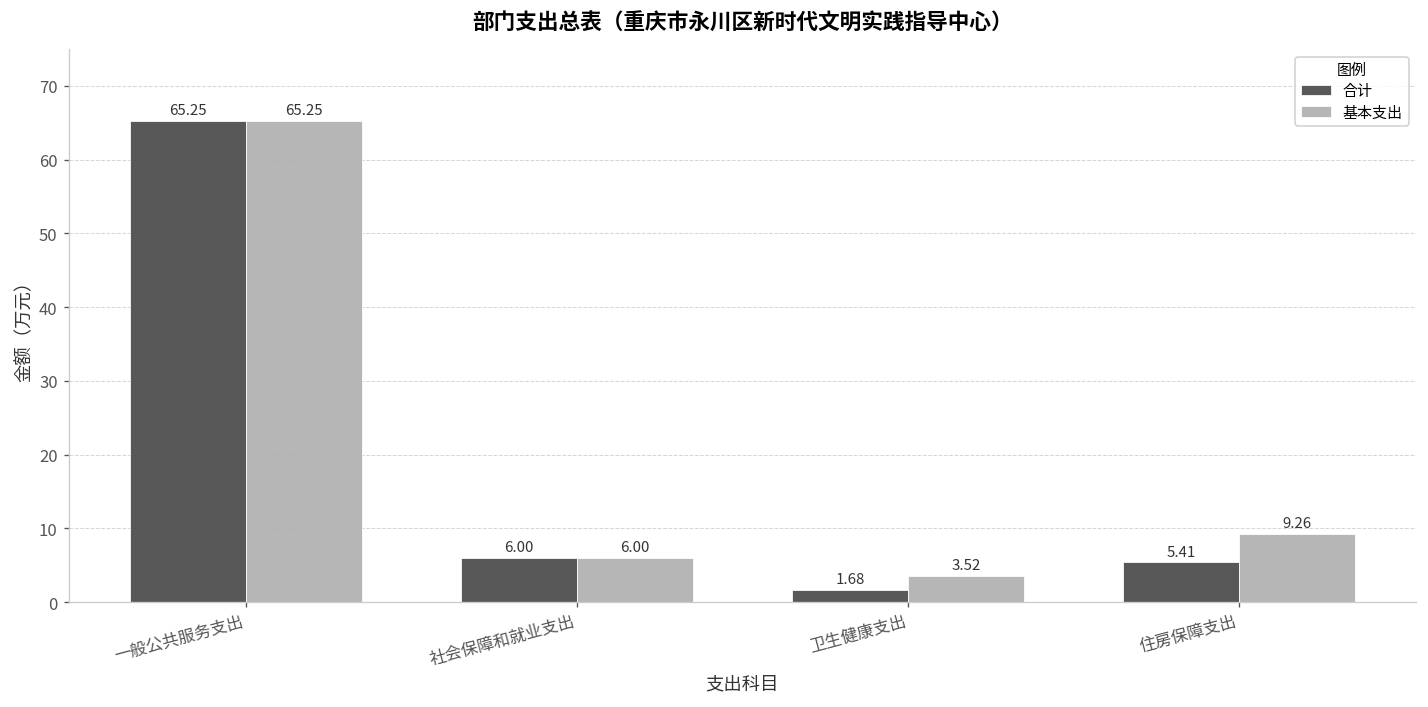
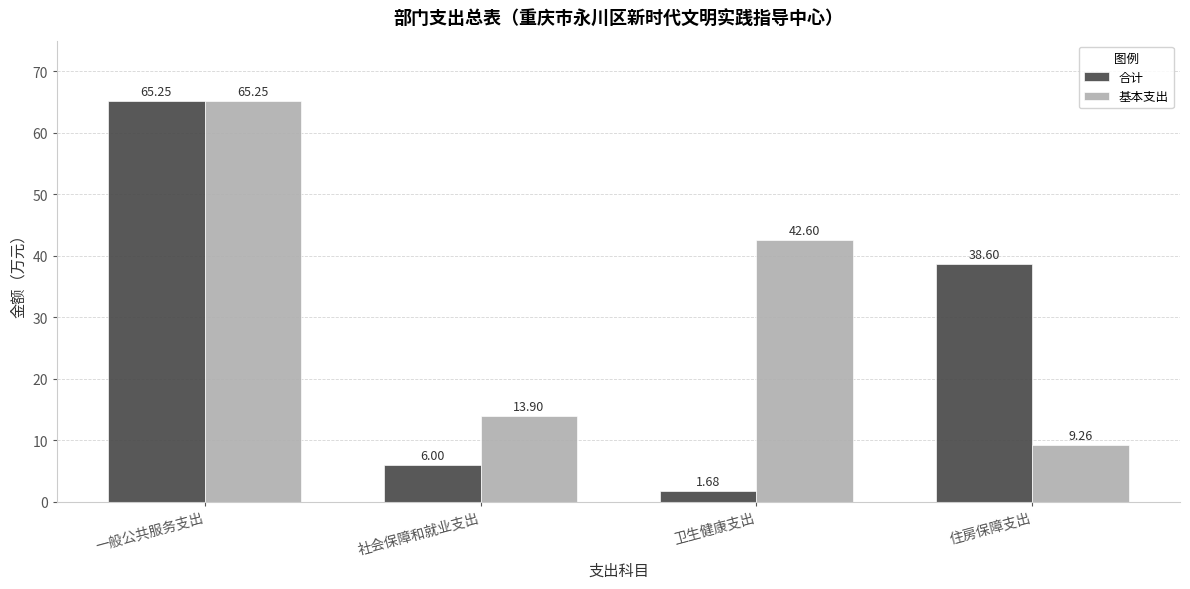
基本支出, 社会保障和就业支出: 6.00 -> 13.90
基本支出, 卫生健康支出: 3.52 -> 42.60
合计, 住房保障支出: 5.41 -> 38.60
